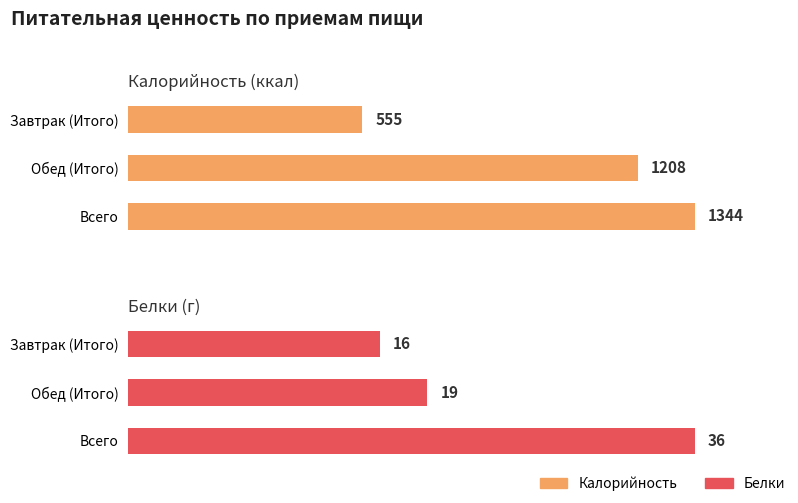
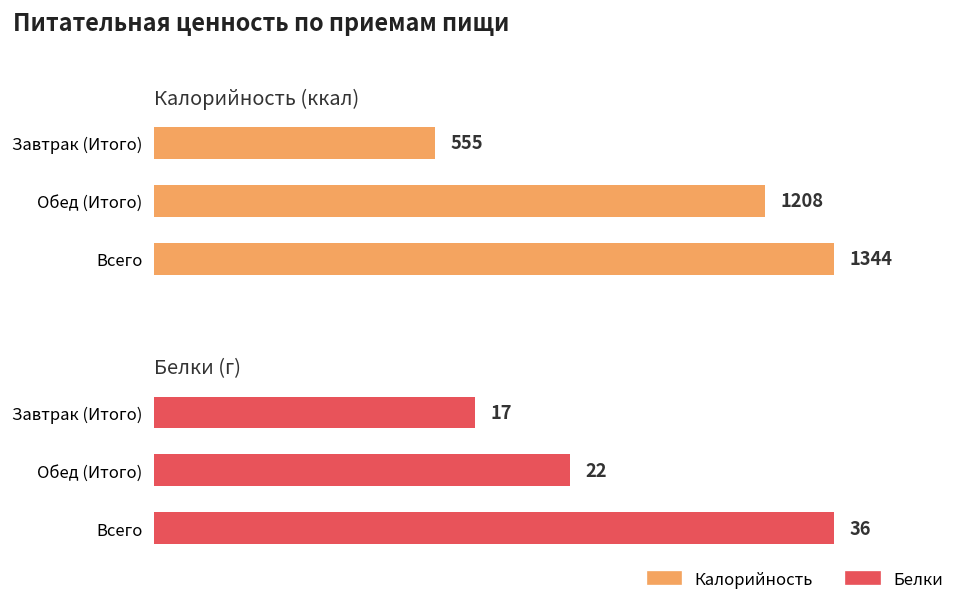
Белки (г), Завтрак (Итого): 16 -> 17
Белки (г), Обед (Итого): 19 -> 22
